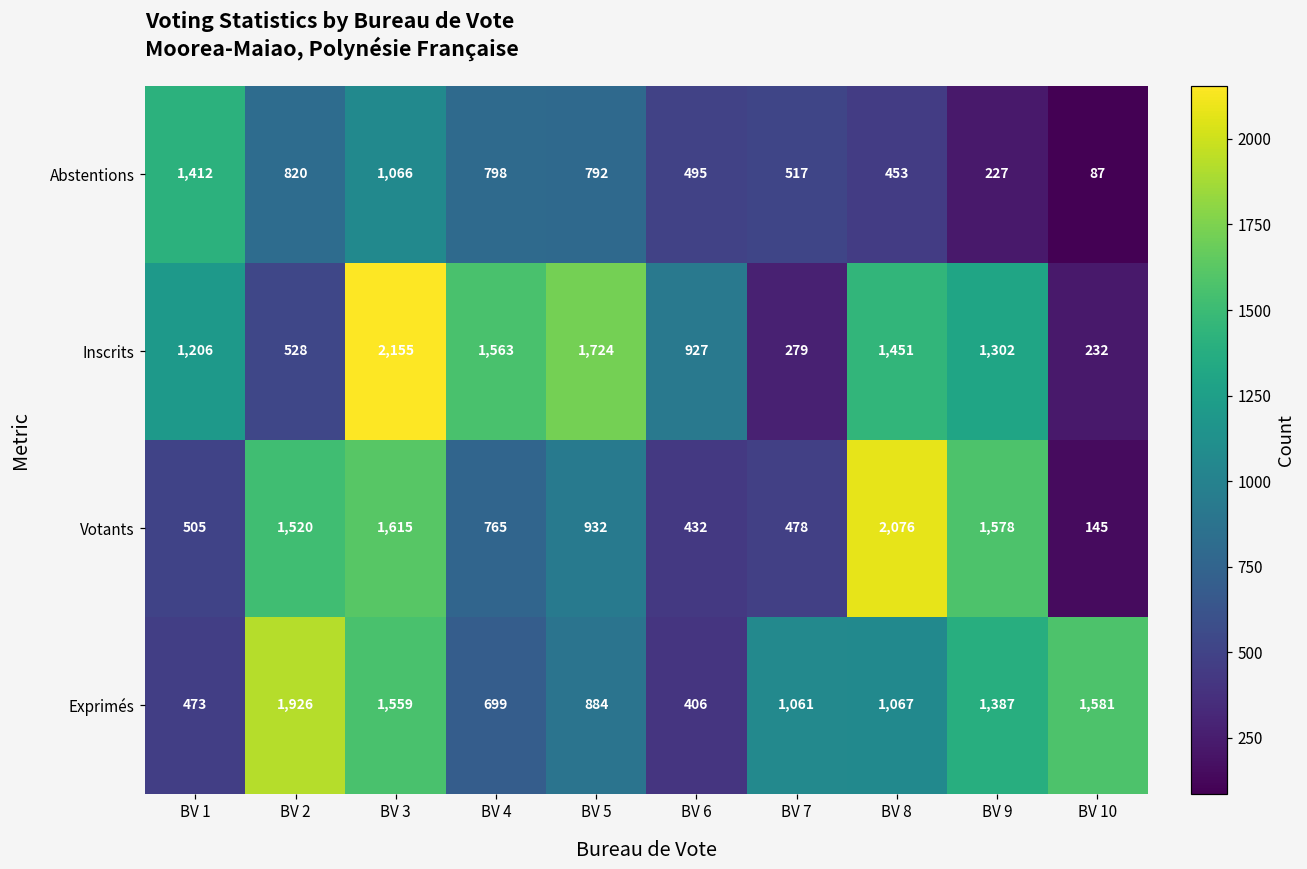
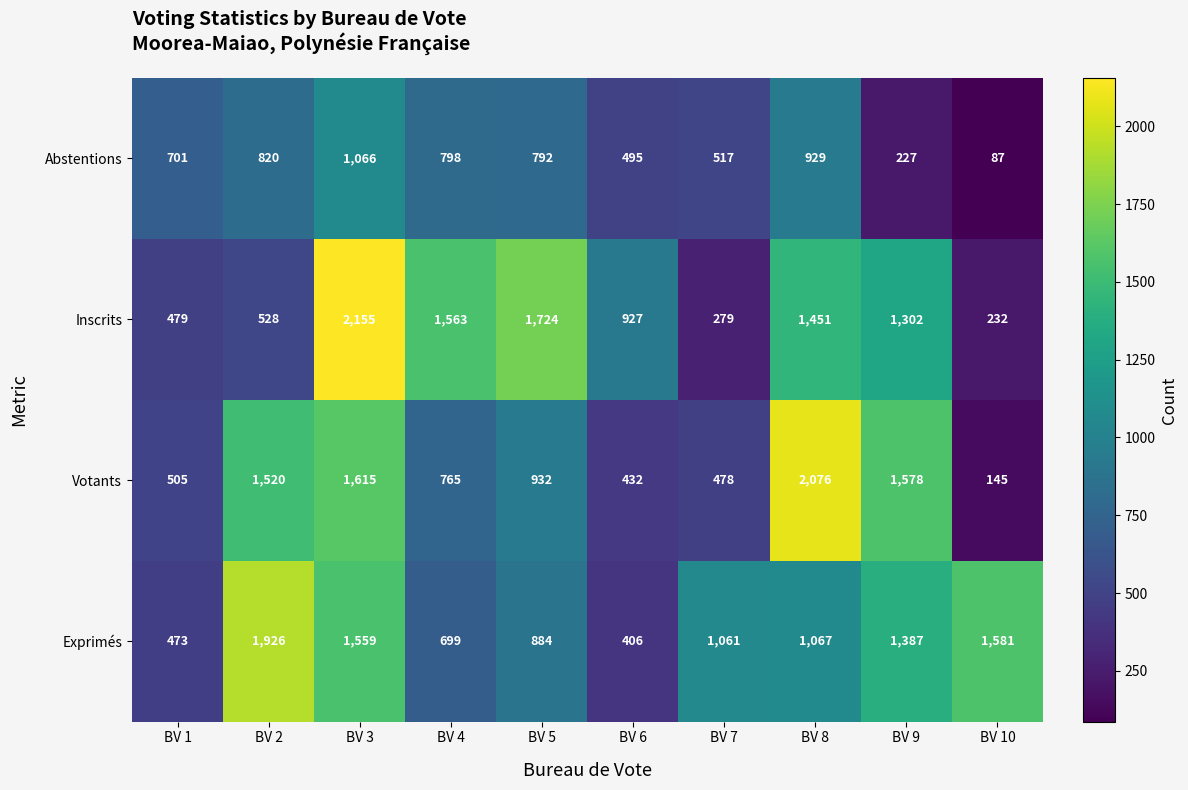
Abstentions, BV 1: 1,412 -> 701
Abstentions, BV 8: 453 -> 929
Inscrits, BV 1: 1,206 -> 479
